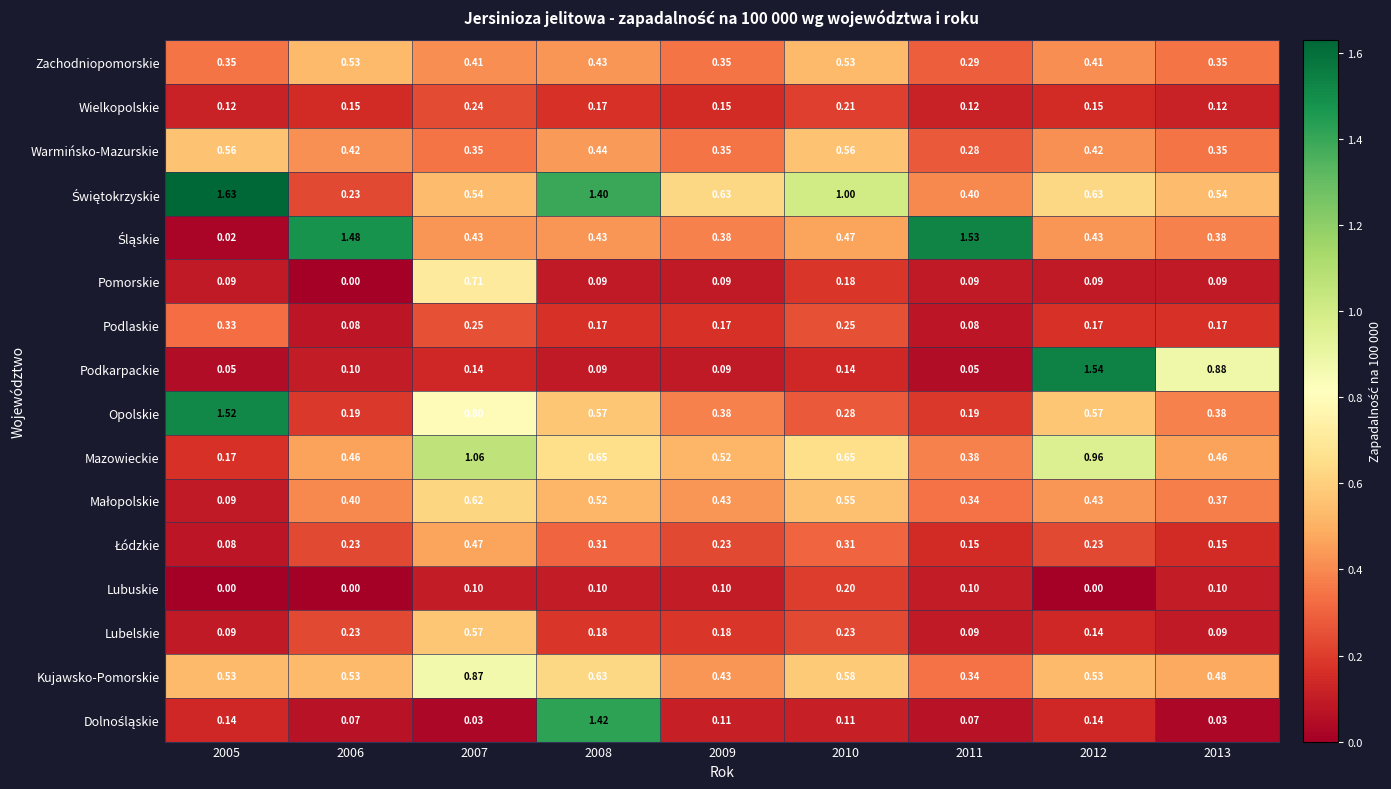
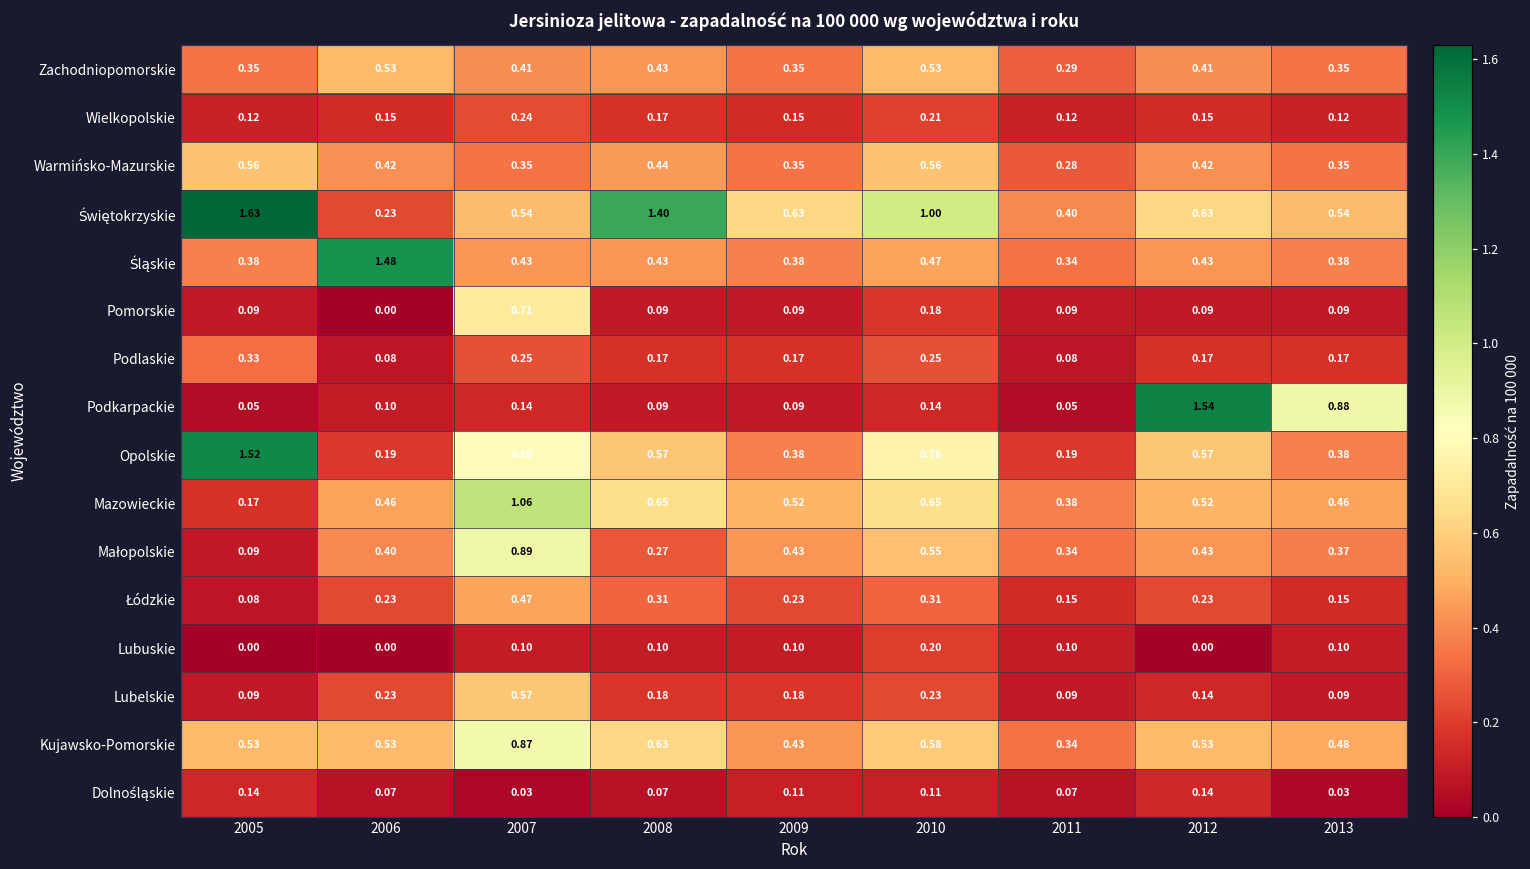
Śląskie, 2005: 0.02 -> 0.38
Śląskie, 2011: 1.53 -> 0.34
Opolskie, 2010: 0.28 -> 0.76
Mazowieckie, 2012: 0.96 -> 0.52
Małopolskie, 2007: 0.62 -> 0.89
Małopolskie, 2008: 0.52 -> 0.27
Dolnośląskie, 2008: 1.42 -> 0.07
